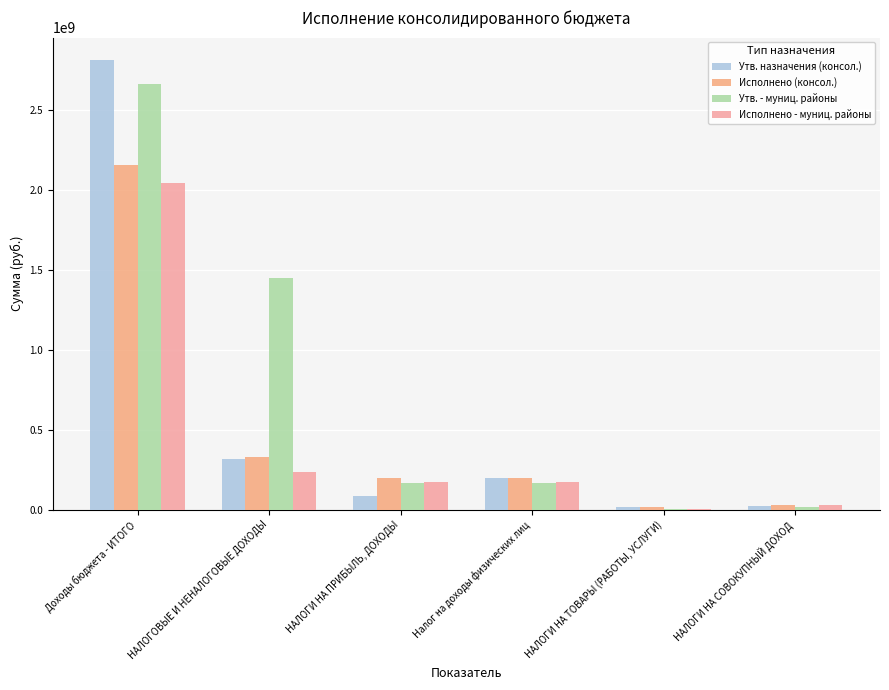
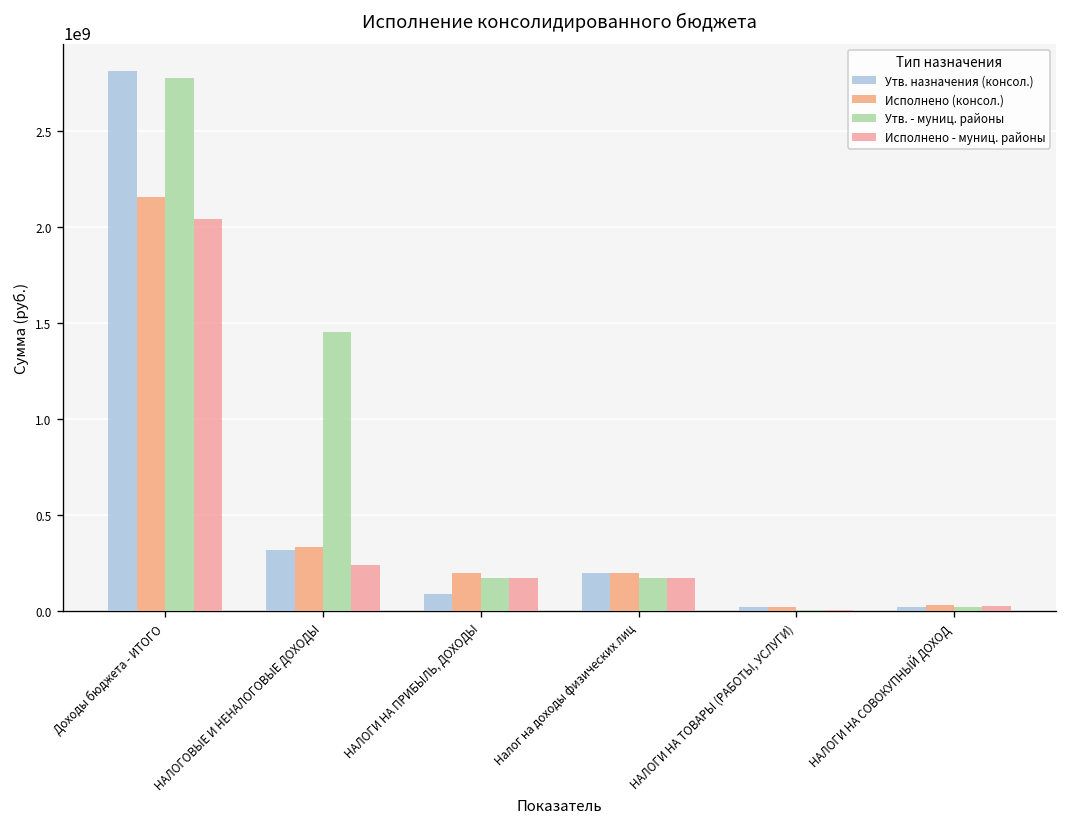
Утв. - муниц. районы, Доходы бюджета - ИТОГО: 2660000000 -> 2780000000
